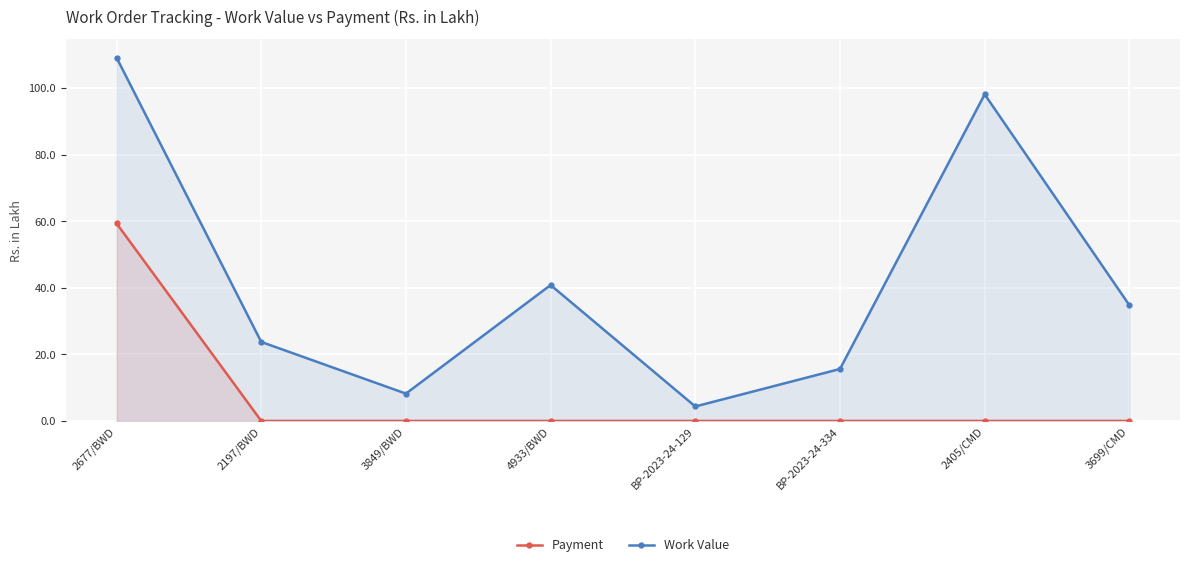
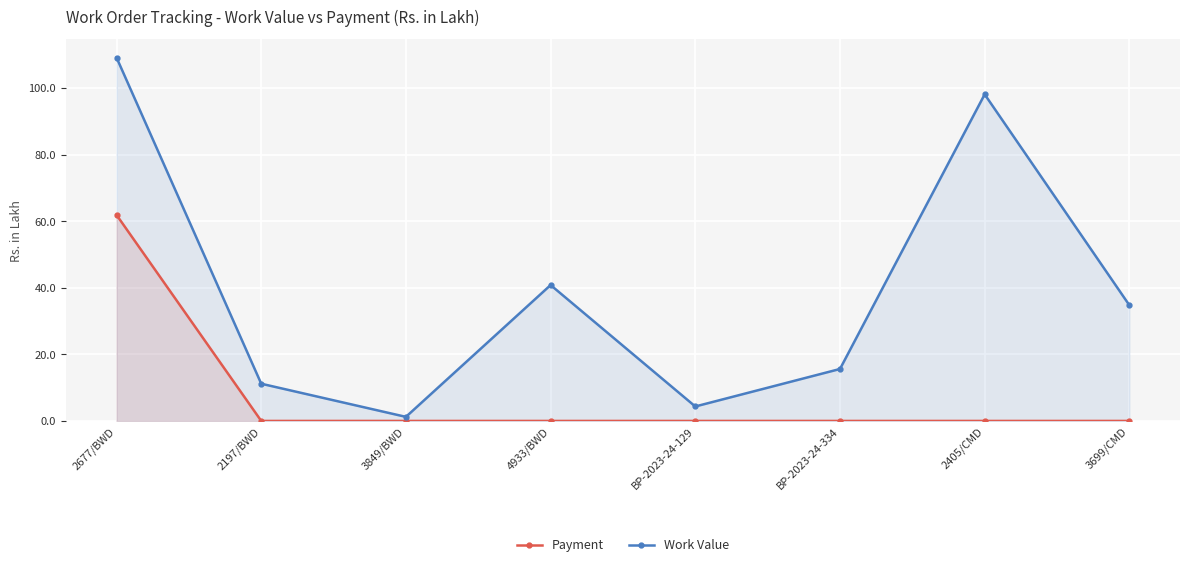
Payment, 2677/BWD: 59 -> 62
Work Value, 2197/BWD: 24 -> 11
Work Value, 3849/BWD: 8 -> 1
